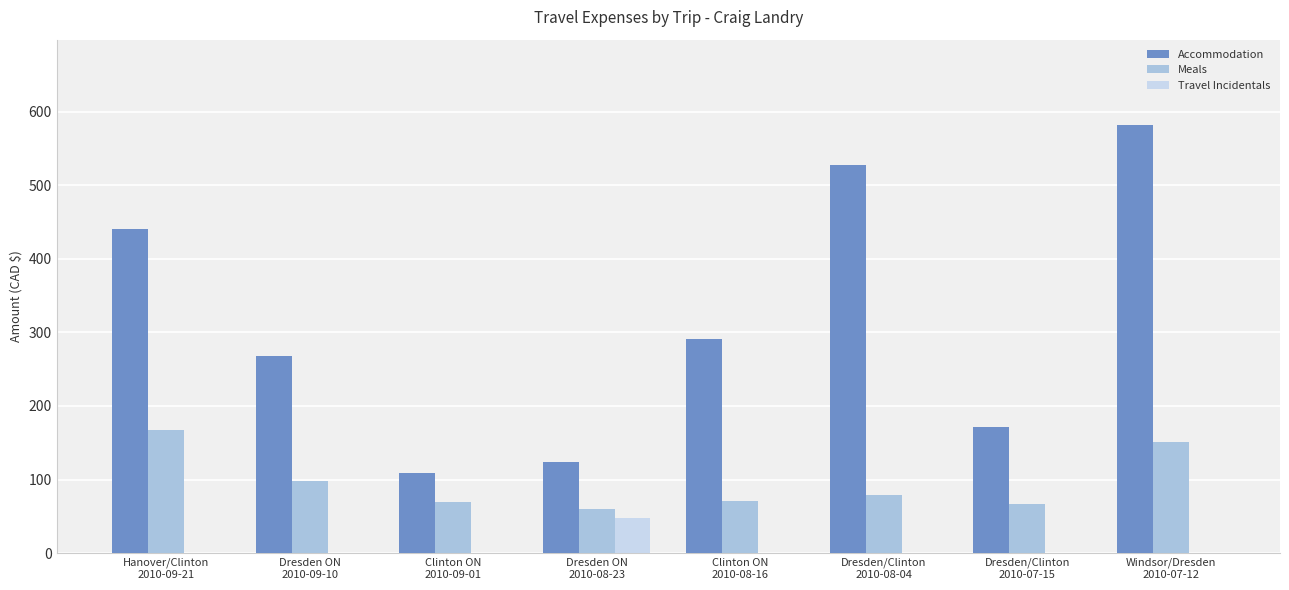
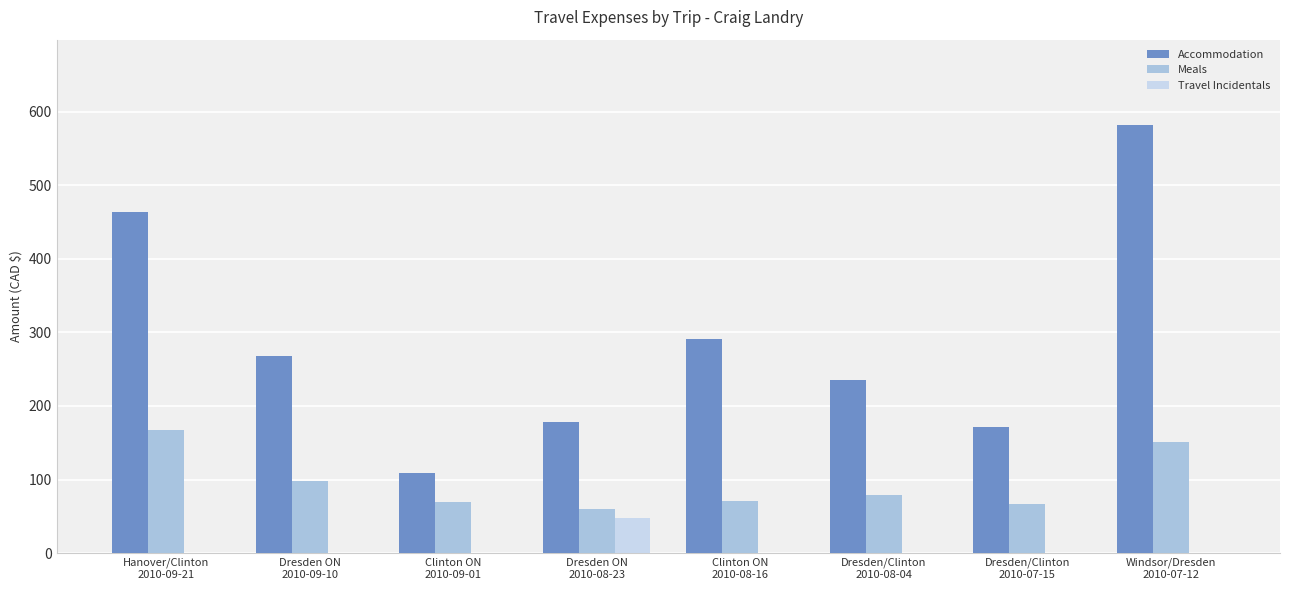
Accommodation, Hanover/Clinton 2010-09-21: 440 -> 460
Accommodation, Dresden ON 2010-08-23: 120 -> 180
Accommodation, Dresden/Clinton 2010-08-04: 530 -> 230
